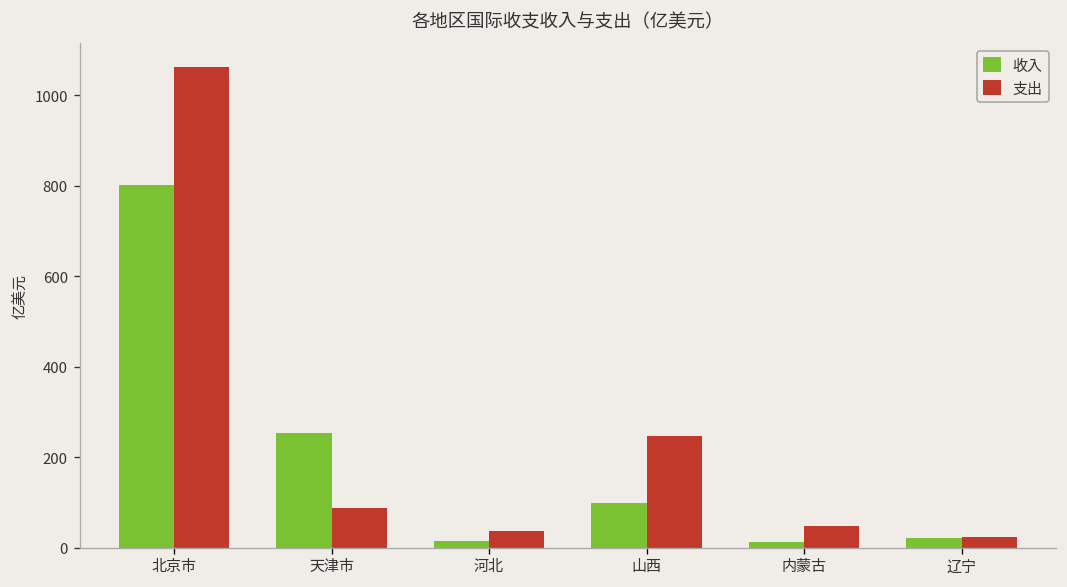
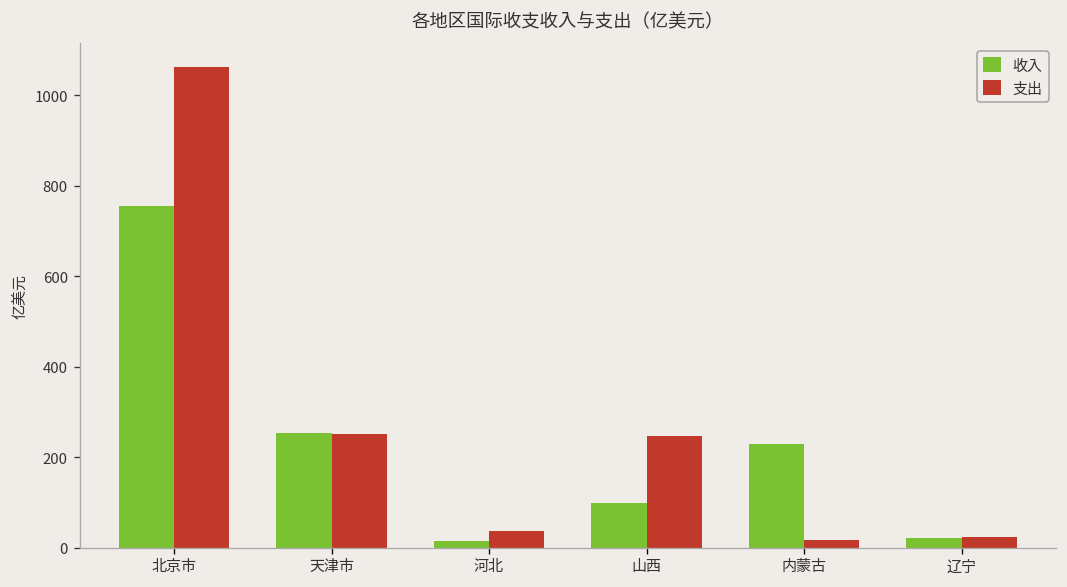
收入, 北京市: 800 -> 760
支出, 天津市: 90 -> 250
收入, 内蒙古: 10 -> 230
支出, 内蒙古: 50 -> 20
